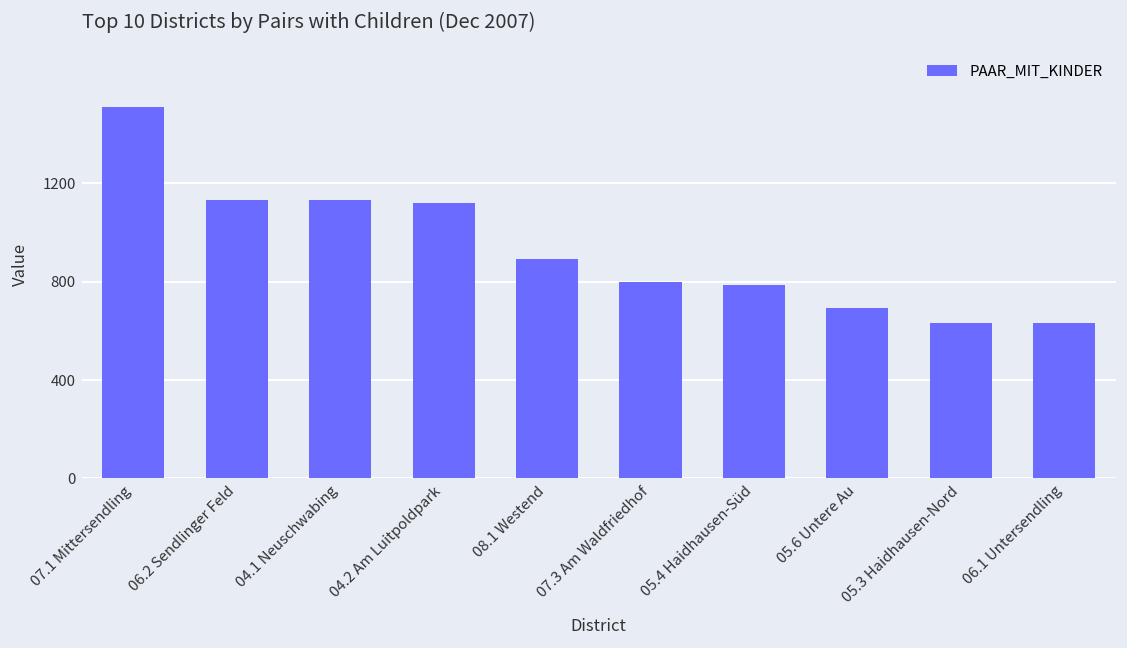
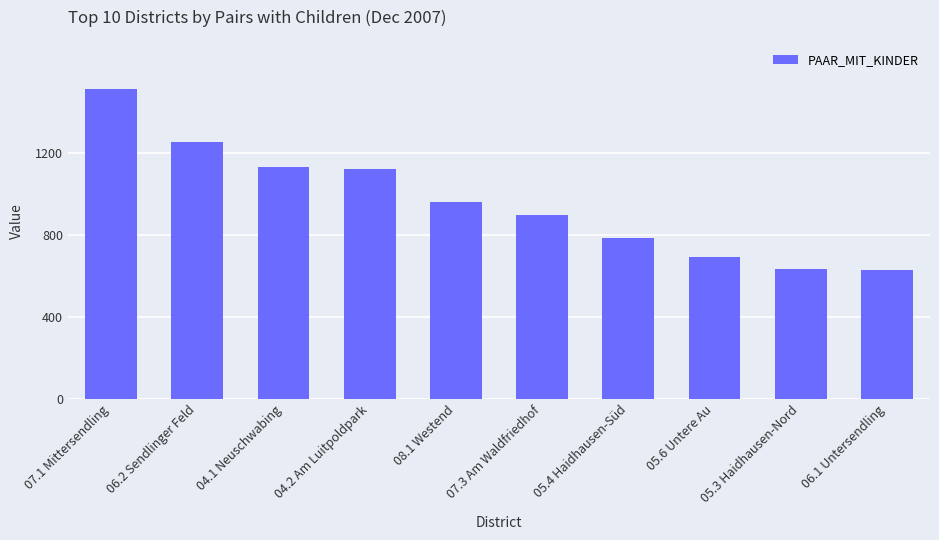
06.2 Sendlinger Feld: 1130 -> 1250
08.1 Westend: 890 -> 960
07.3 Am Waldfriedhof: 800 -> 900
